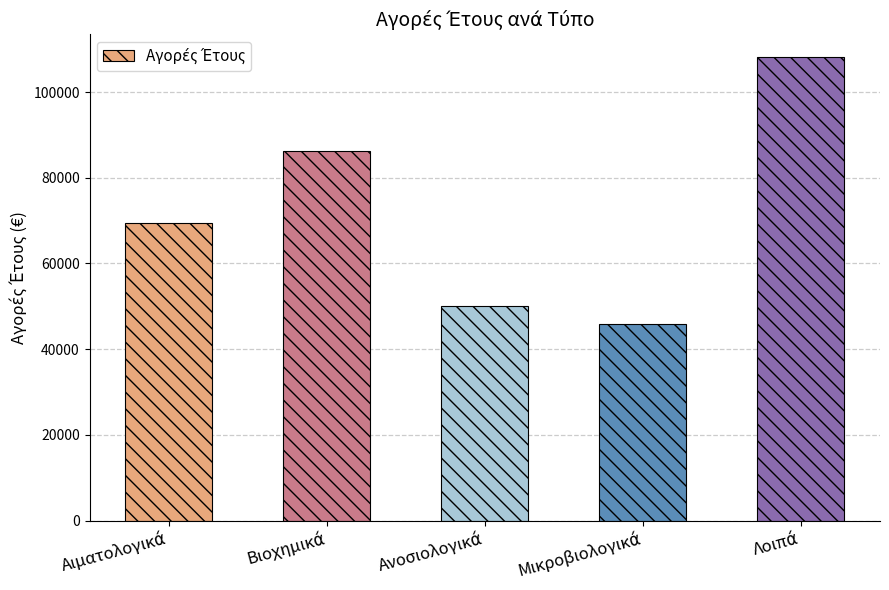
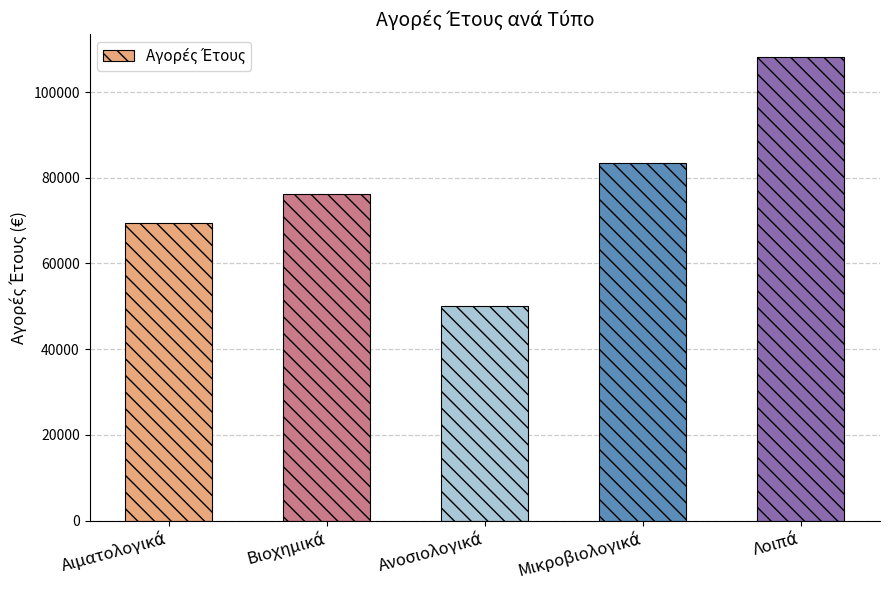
Βιοχημικά: 86000 -> 76000
Μικροβιολογικά: 46000 -> 83000
